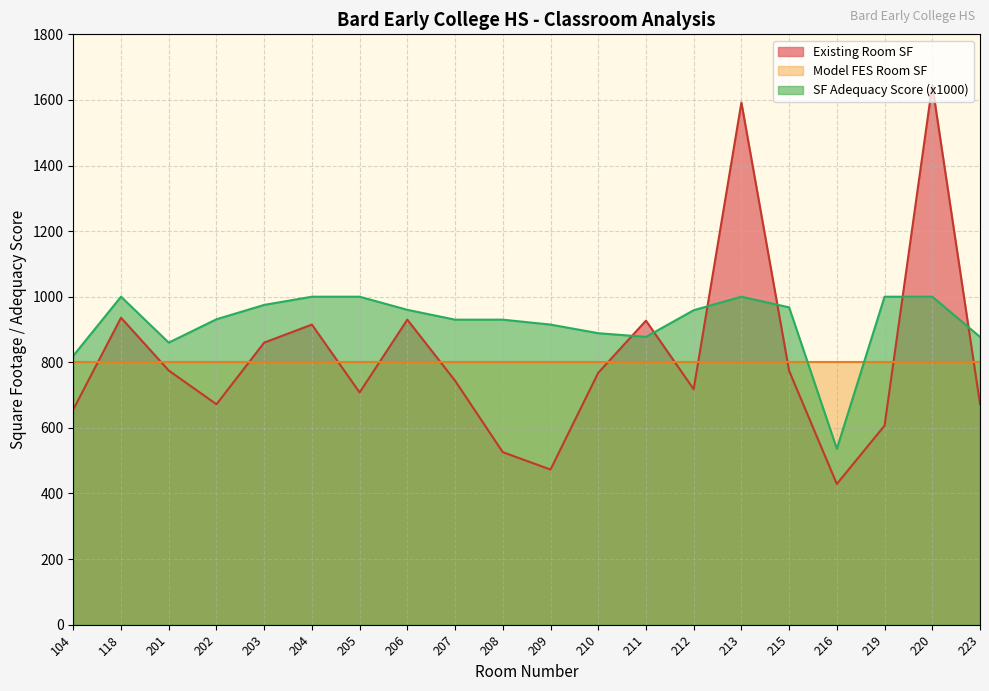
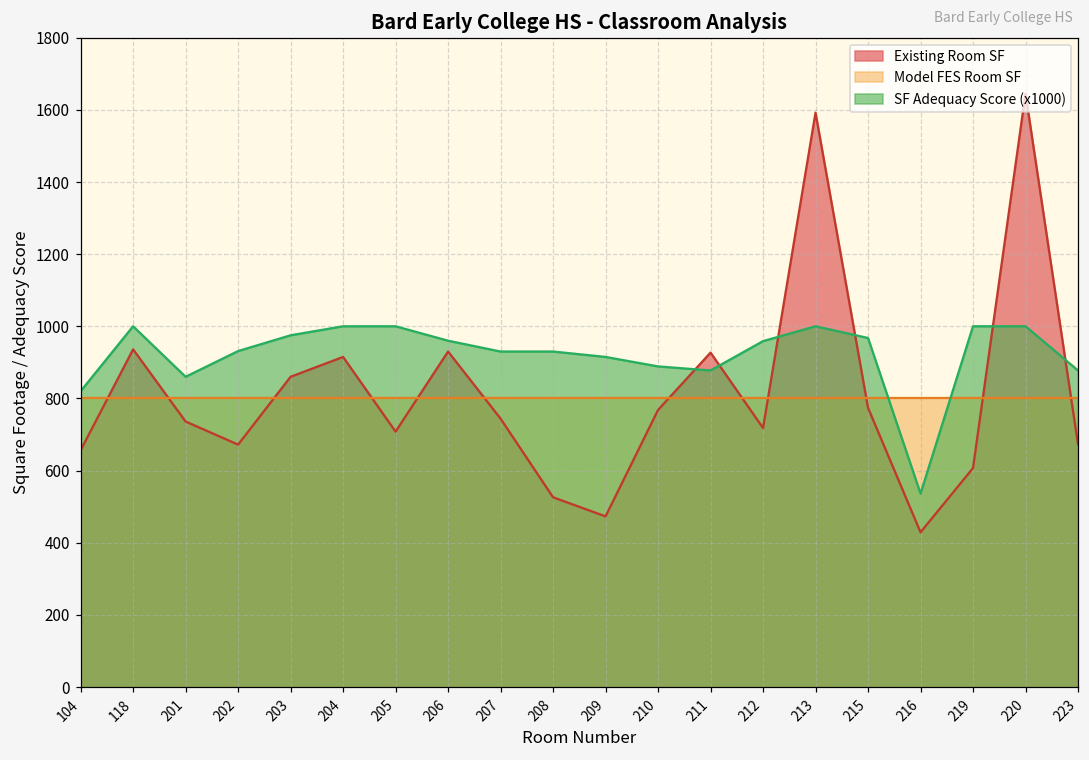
Existing Room SF, 201: 780 -> 740
